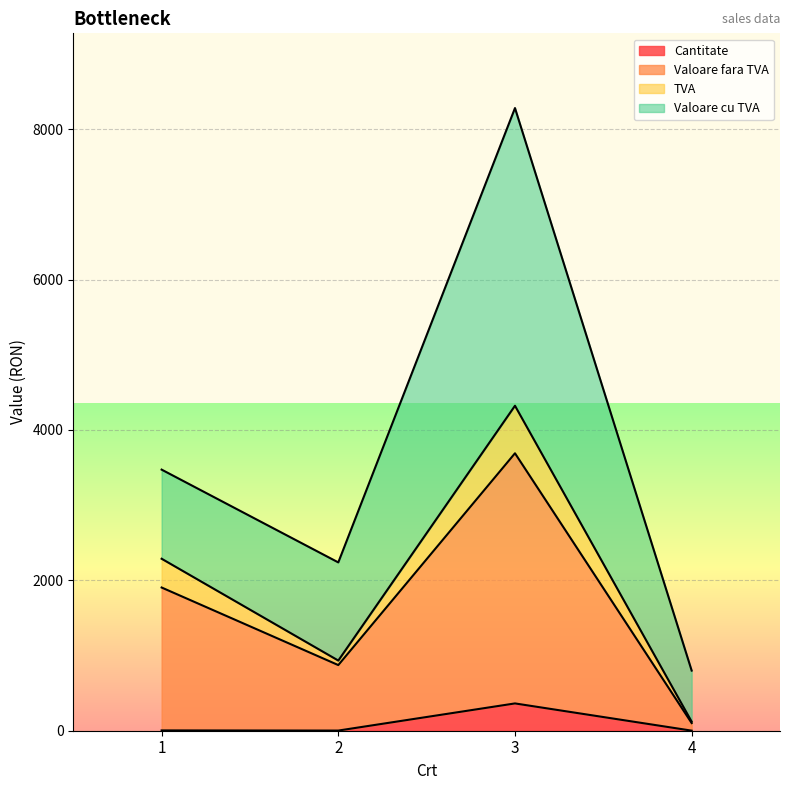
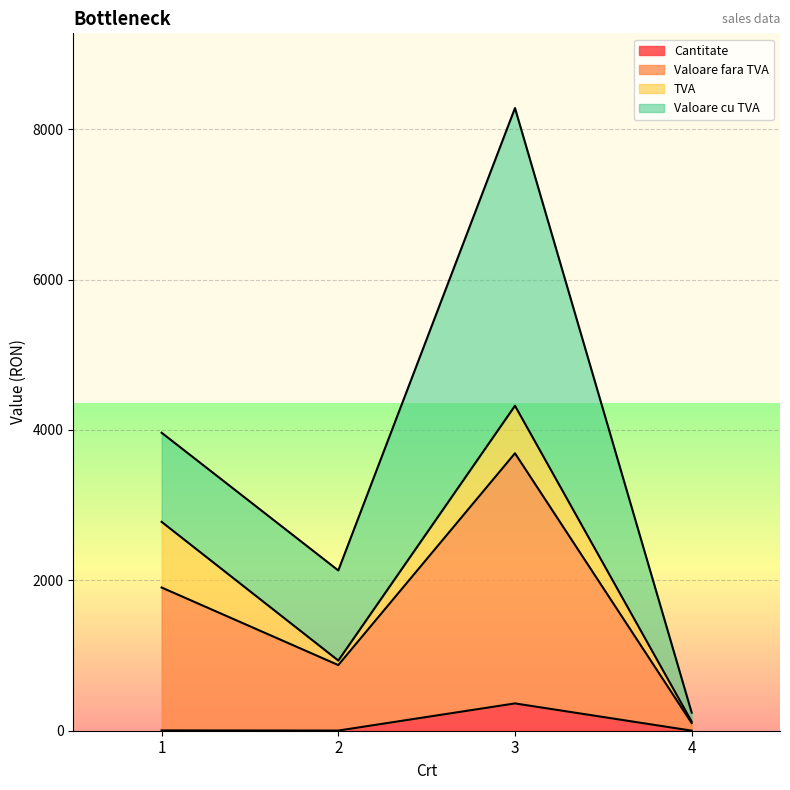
TVA, 1: 400 -> 900
Valoare cu TVA, 2: 1300 -> 1200
Valoare cu TVA, 4: 700 -> 100
